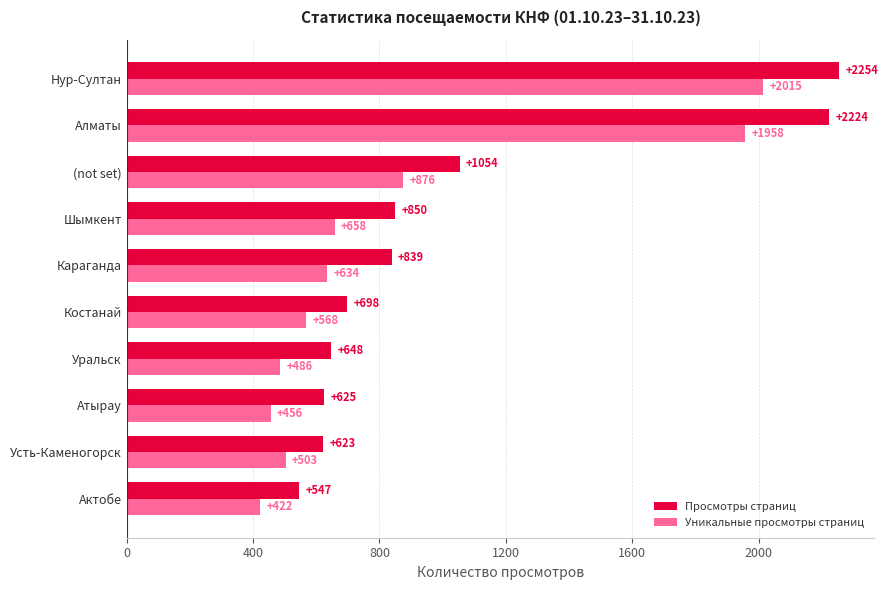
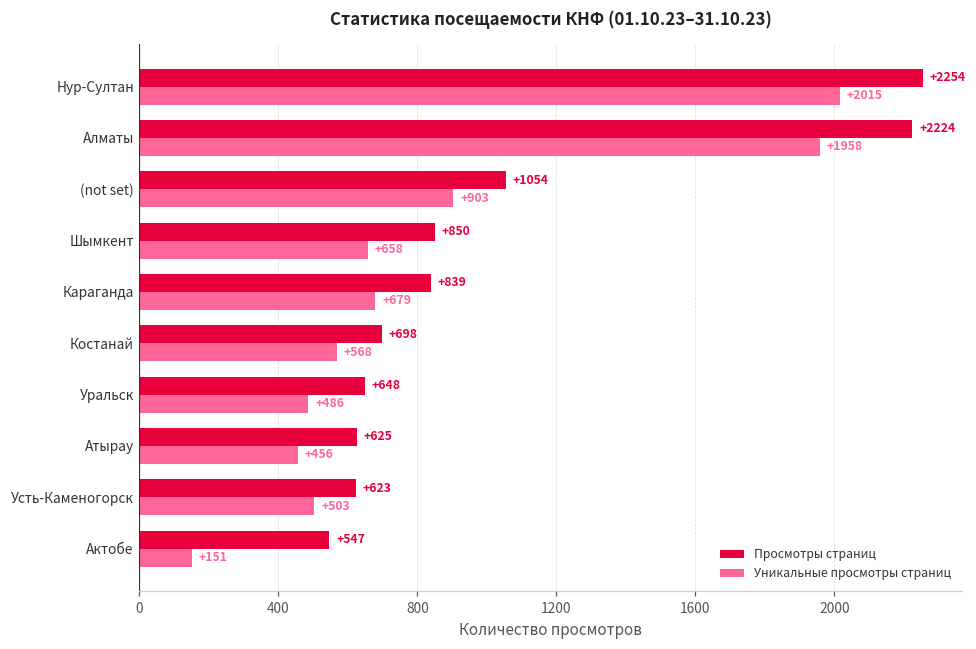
Уникальные просмотры страниц, (not set): +876 -> +903
Уникальные просмотры страниц, Караганда: +634 -> +679
Уникальные просмотры страниц, Актобе: +422 -> +151
